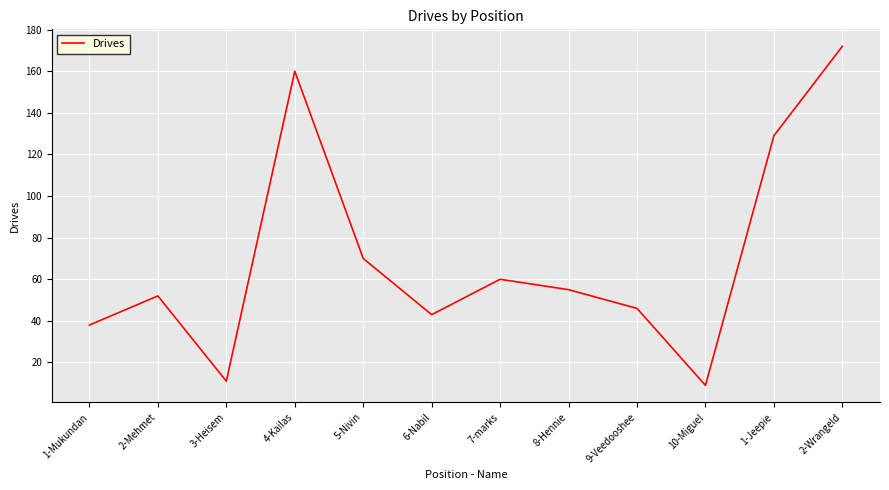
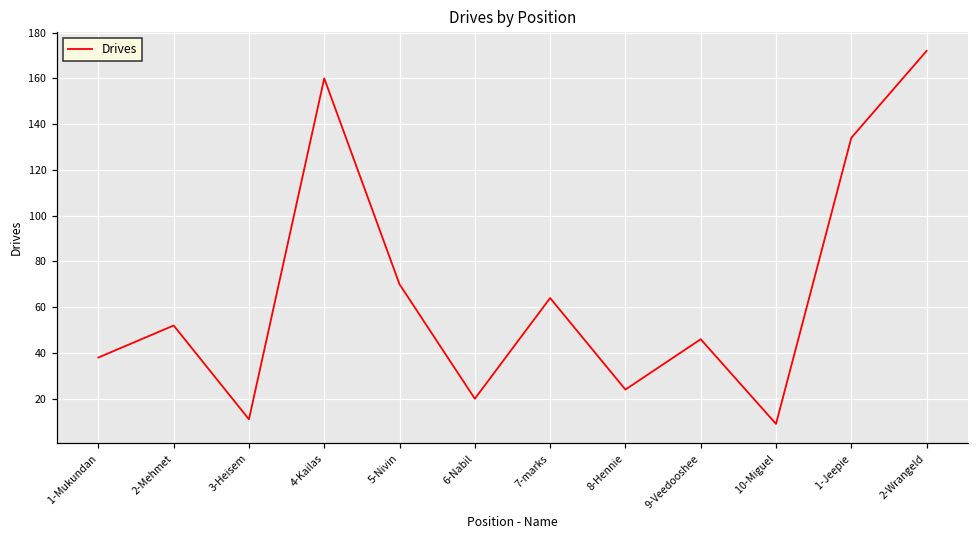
6-Nabil: 43 -> 20
7-marks: 60 -> 64
8-Hennie: 55 -> 24
1-Jeepie: 129 -> 134
